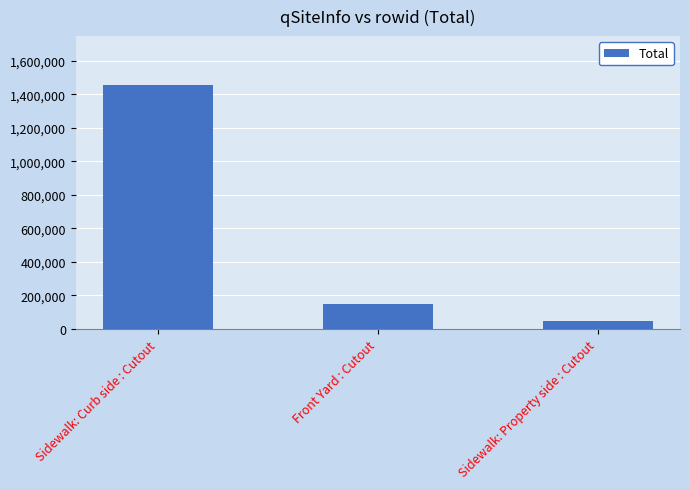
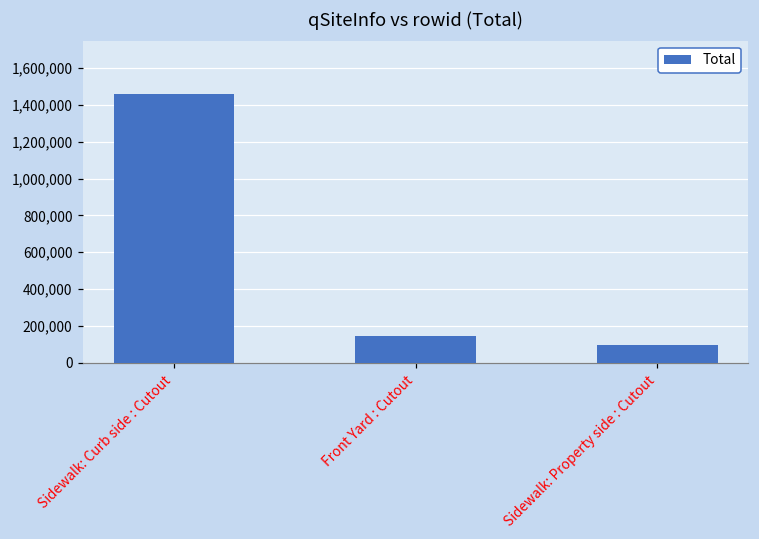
Sidewalk: Property side : Cutout: 50,000 -> 100,000
